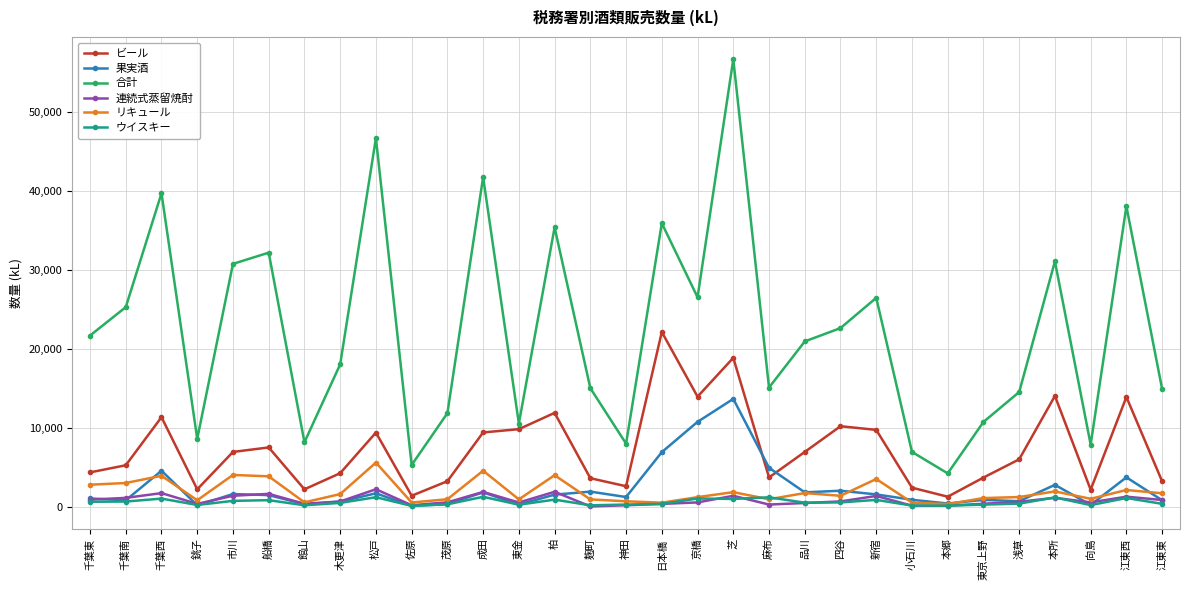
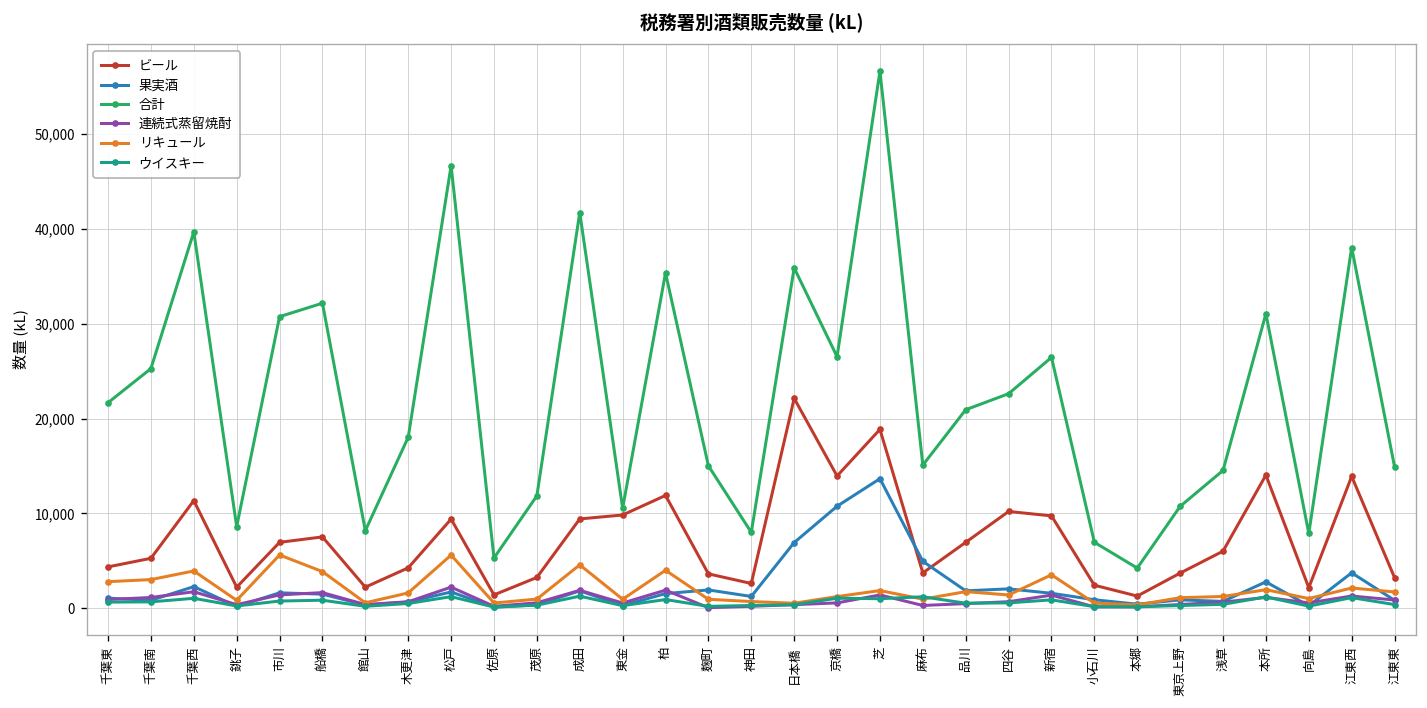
果実酒, 千葉西: 5,000 -> 2,000
リキュール, 市川: 4,000 -> 6,000
